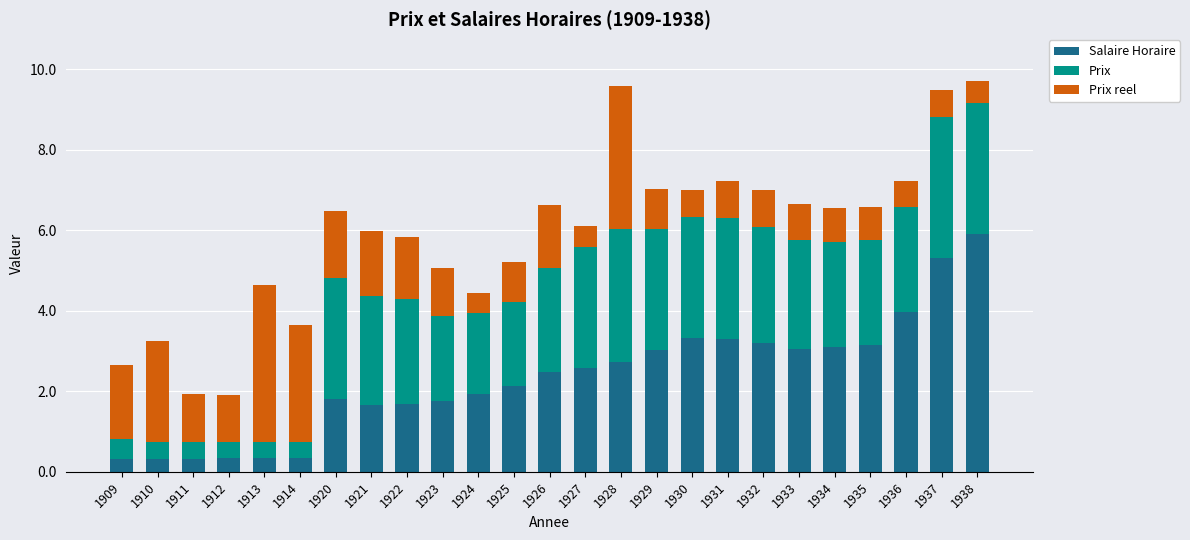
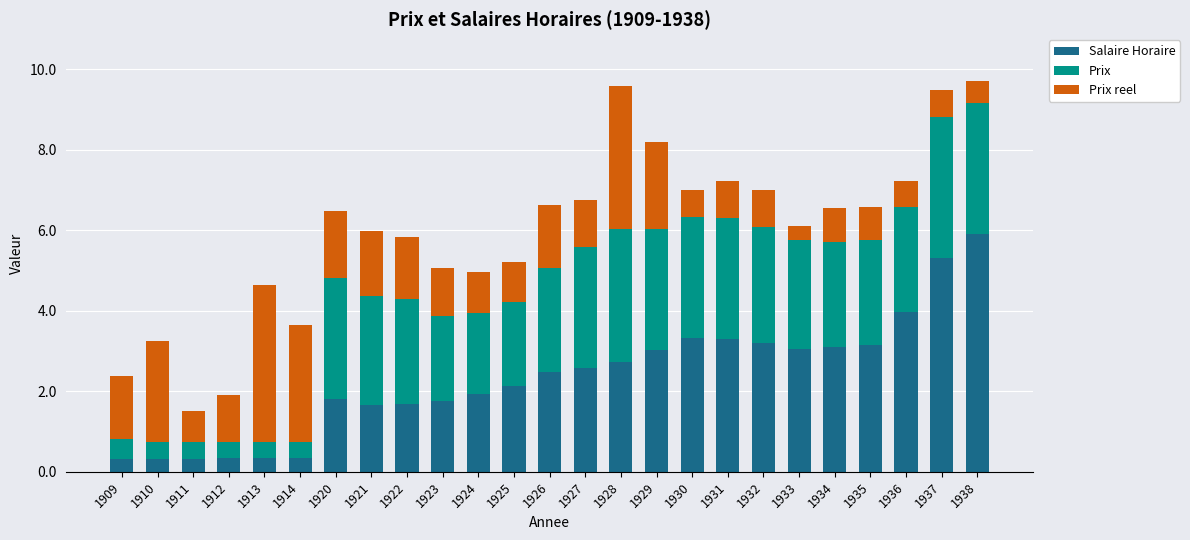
Prix reel, 1909: 1.8 -> 1.6
Prix reel, 1911: 1.2 -> 0.8
Prix reel, 1924: 0.5 -> 1.0
Prix reel, 1927: 0.5 -> 1.2
Prix reel, 1929: 1.0 -> 2.2
Prix reel, 1933: 0.9 -> 0.3
